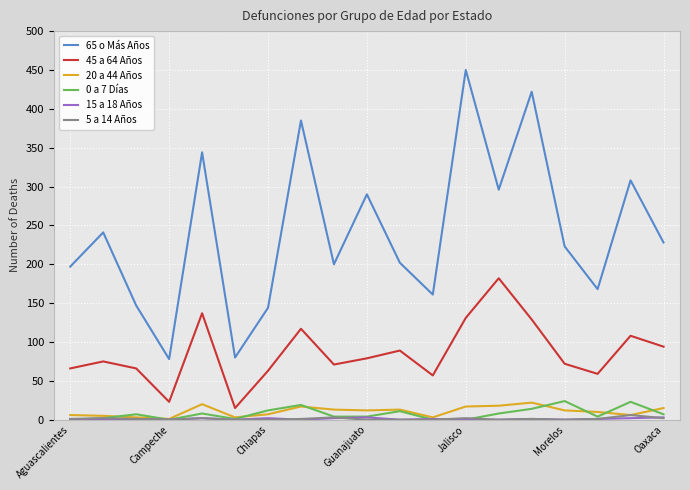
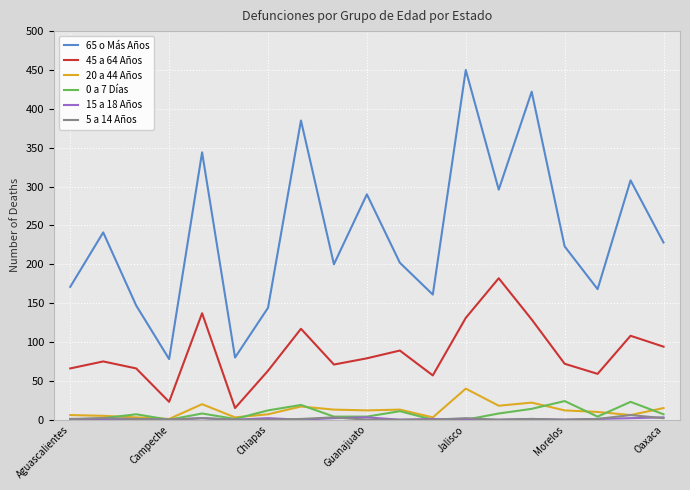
65 o Más Años, Aguascalientes: 200 -> 170
20 a 44 Años, Jalisco: 20 -> 40
